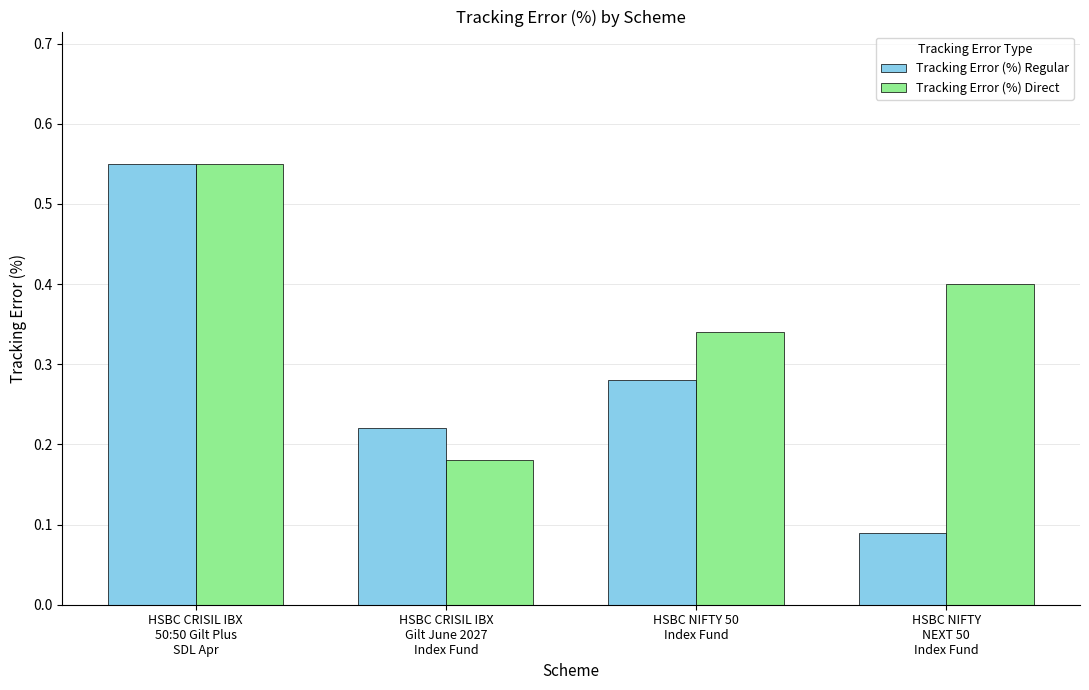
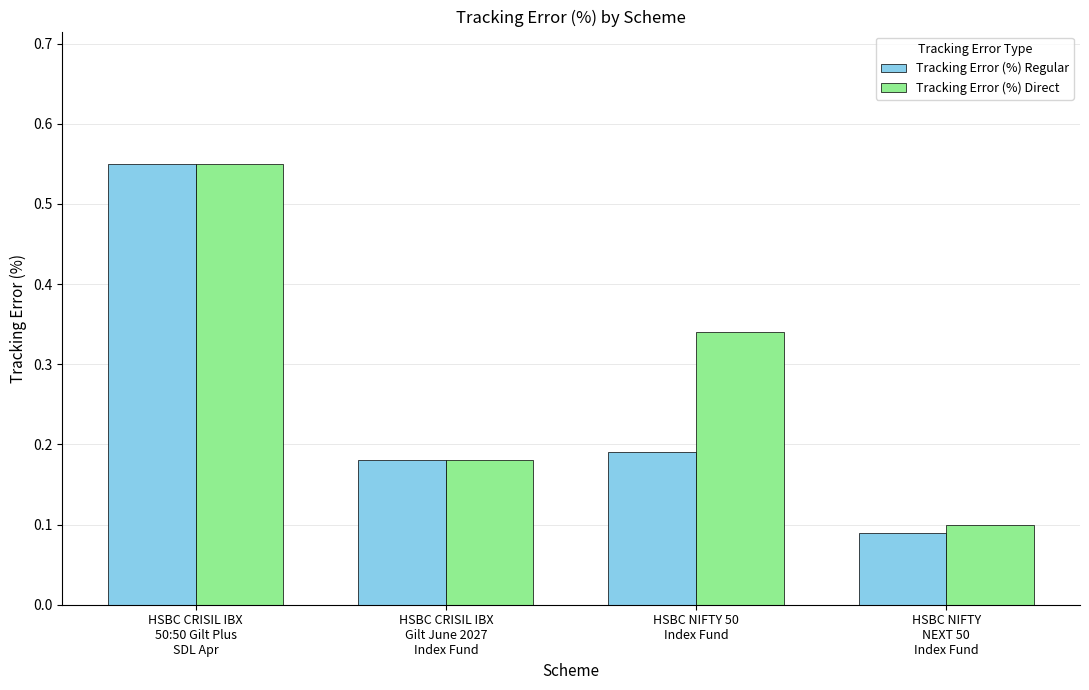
Tracking Error (%) Regular, HSBC CRISIL IBX Gilt June 2027 Index Fund: 0.22 -> 0.18
Tracking Error (%) Regular, HSBC NIFTY 50 Index Fund: 0.28 -> 0.19
Tracking Error (%) Direct, HSBC NIFTY NEXT 50 Index Fund: 0.4 -> 0.1
